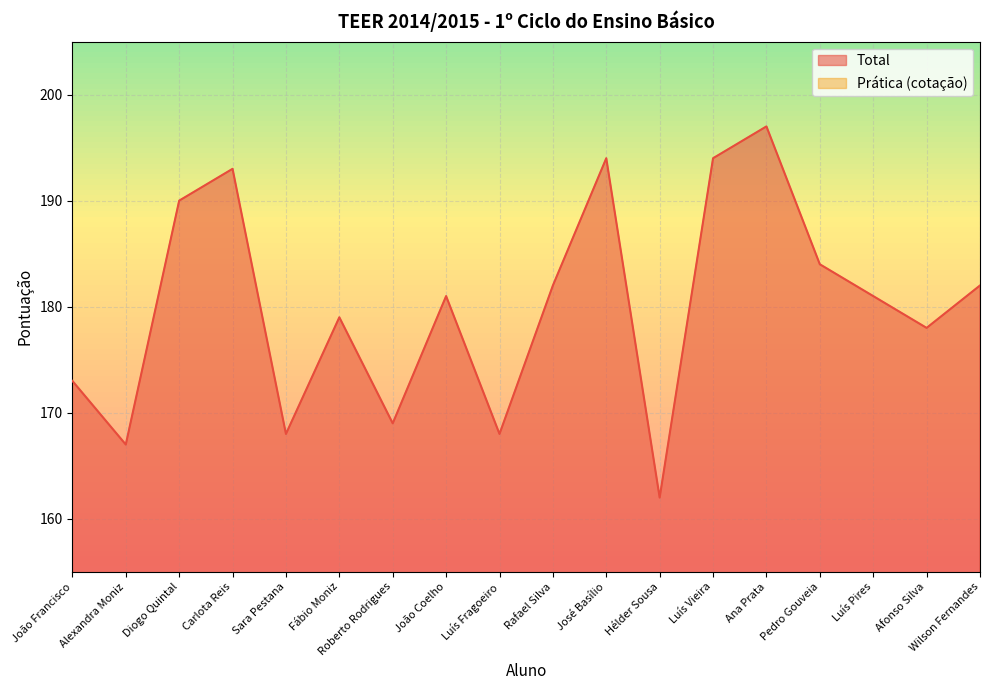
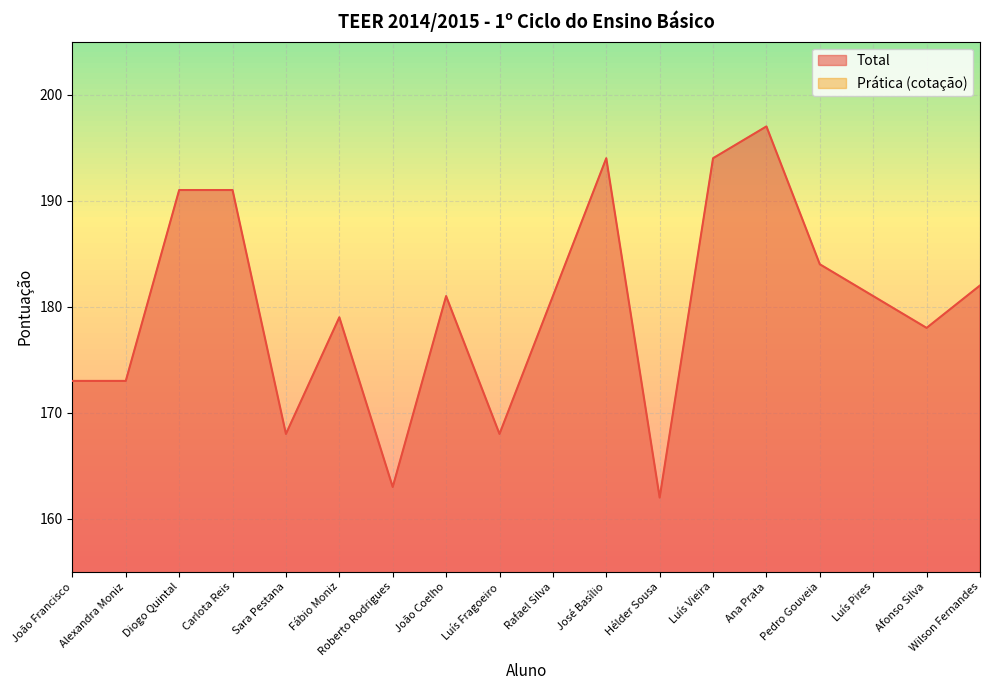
Total, Alexandra Moniz: 167 -> 173
Total, Diogo Quintal: 190 -> 191
Total, Carlota Reis: 193 -> 191
Total, Roberto Rodrigues: 169 -> 163
Total, Rafael Silva: 182 -> 181
